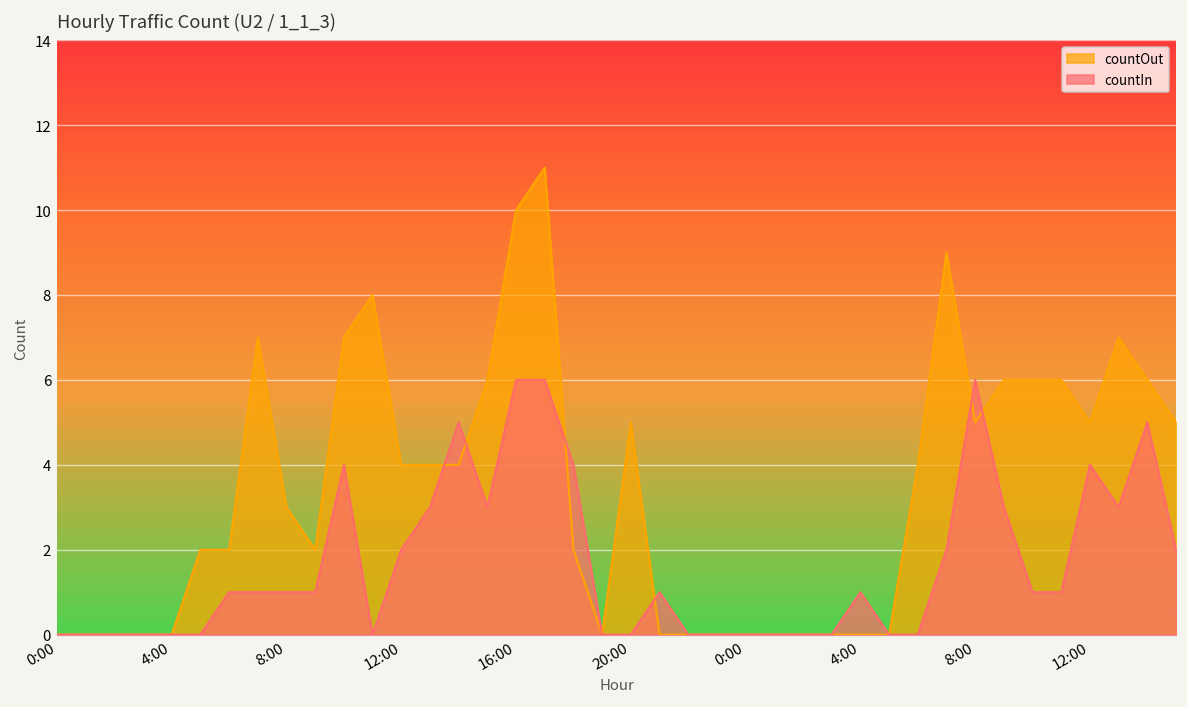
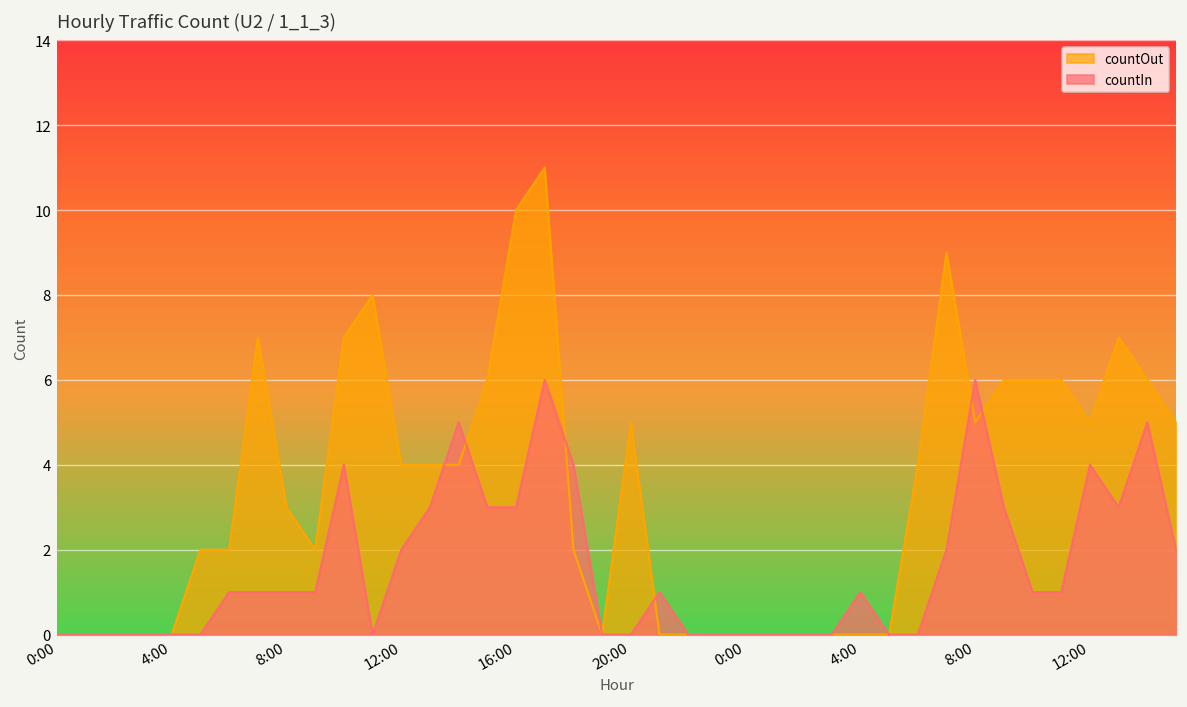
countIn, 16:00: 6 -> 3
